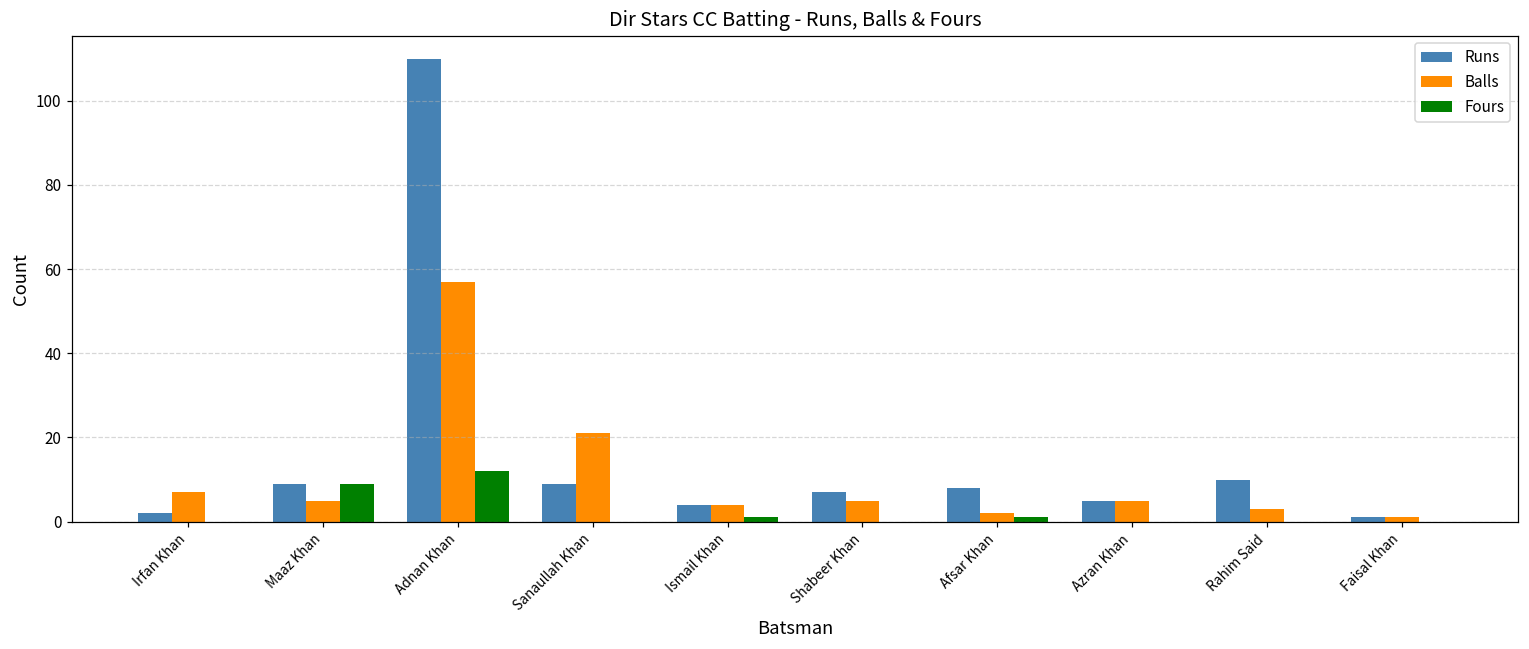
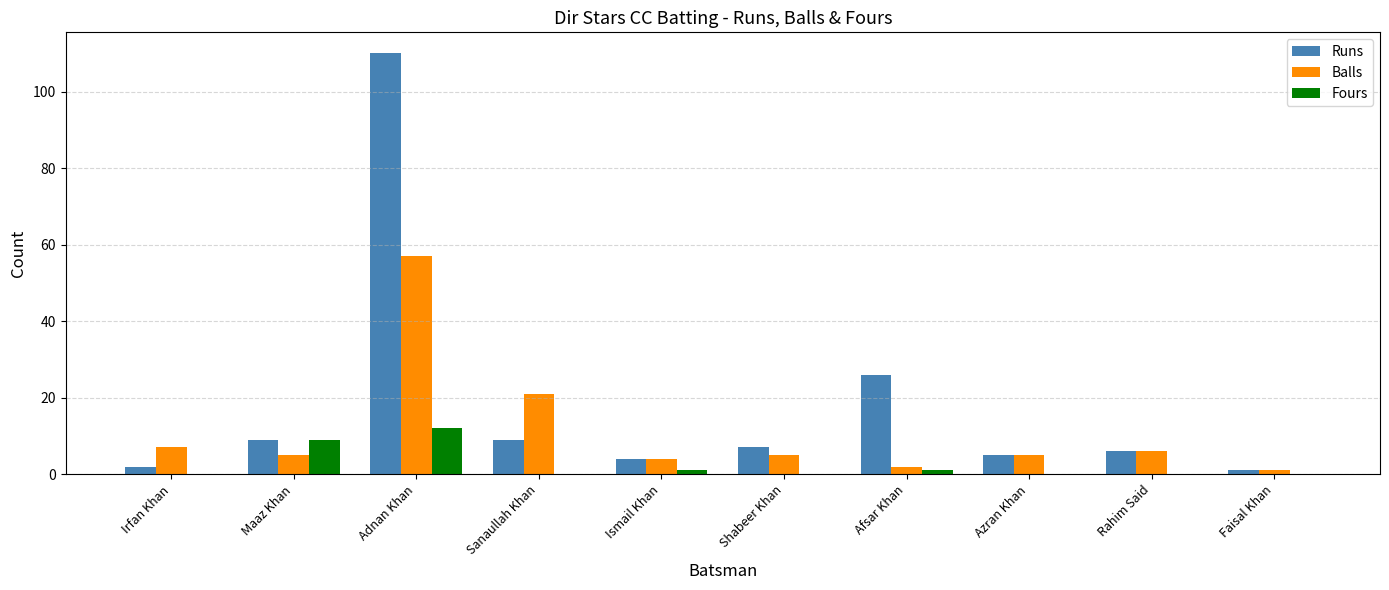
Runs, Afsar Khan: 8 -> 26
Runs, Rahim Said: 10 -> 6
Balls, Rahim Said: 3 -> 6
